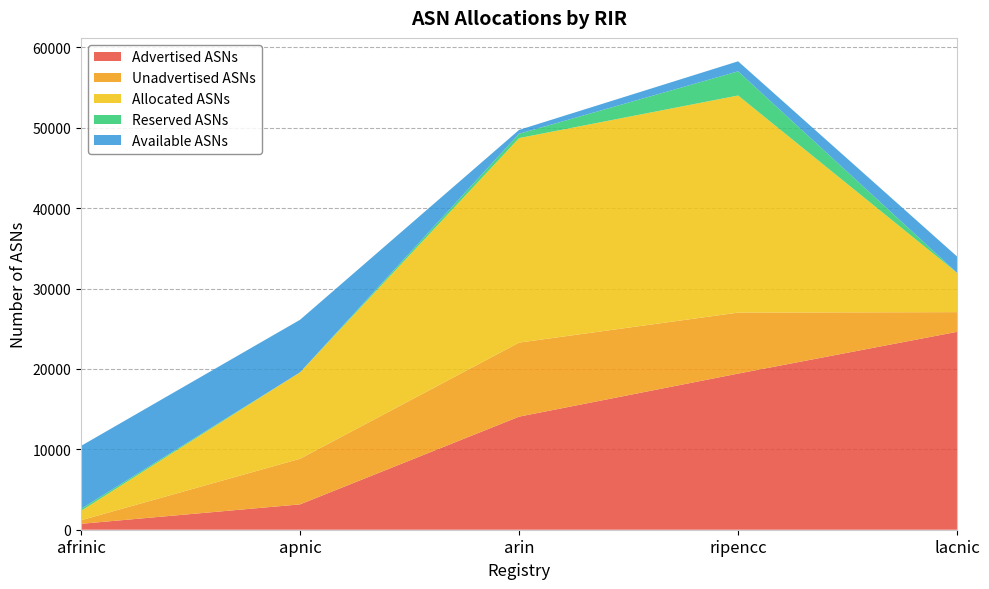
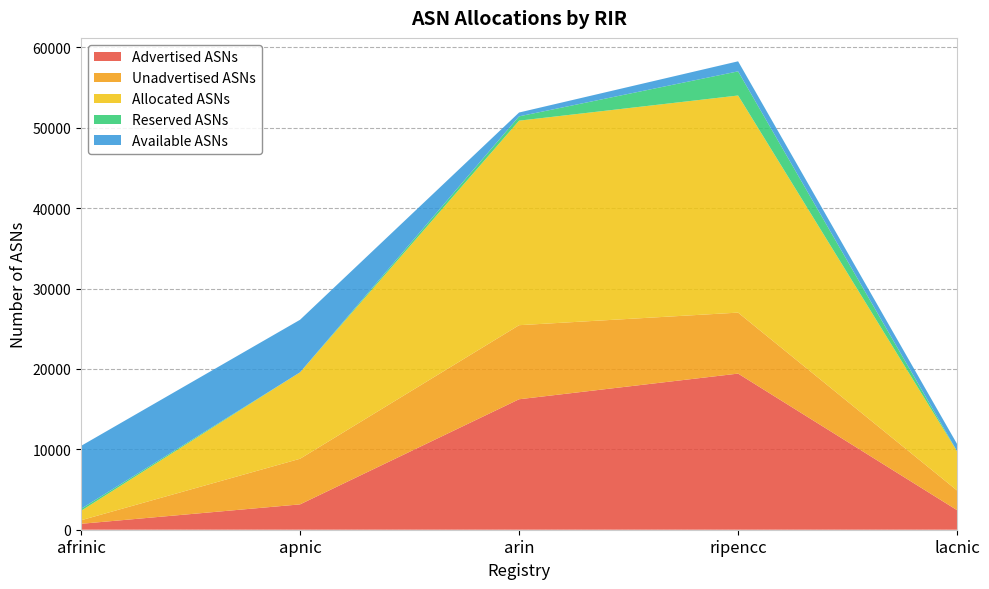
Advertised ASNs, arin: 14000 -> 16000
Advertised ASNs, lacnic: 25000 -> 2000
Available ASNs, lacnic: 2000 -> 1000
